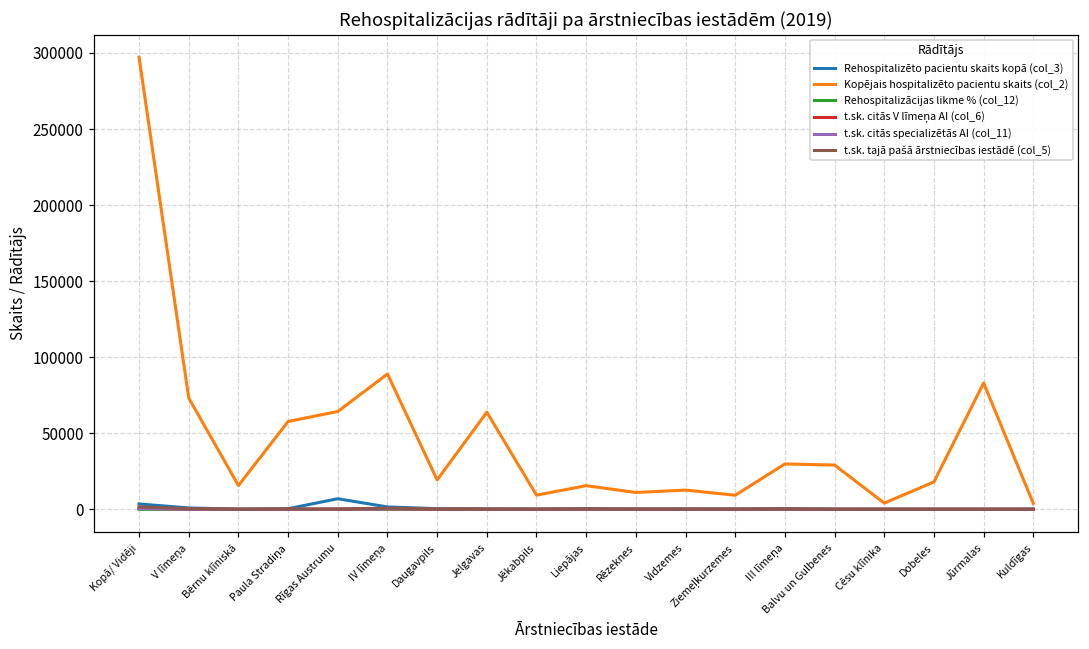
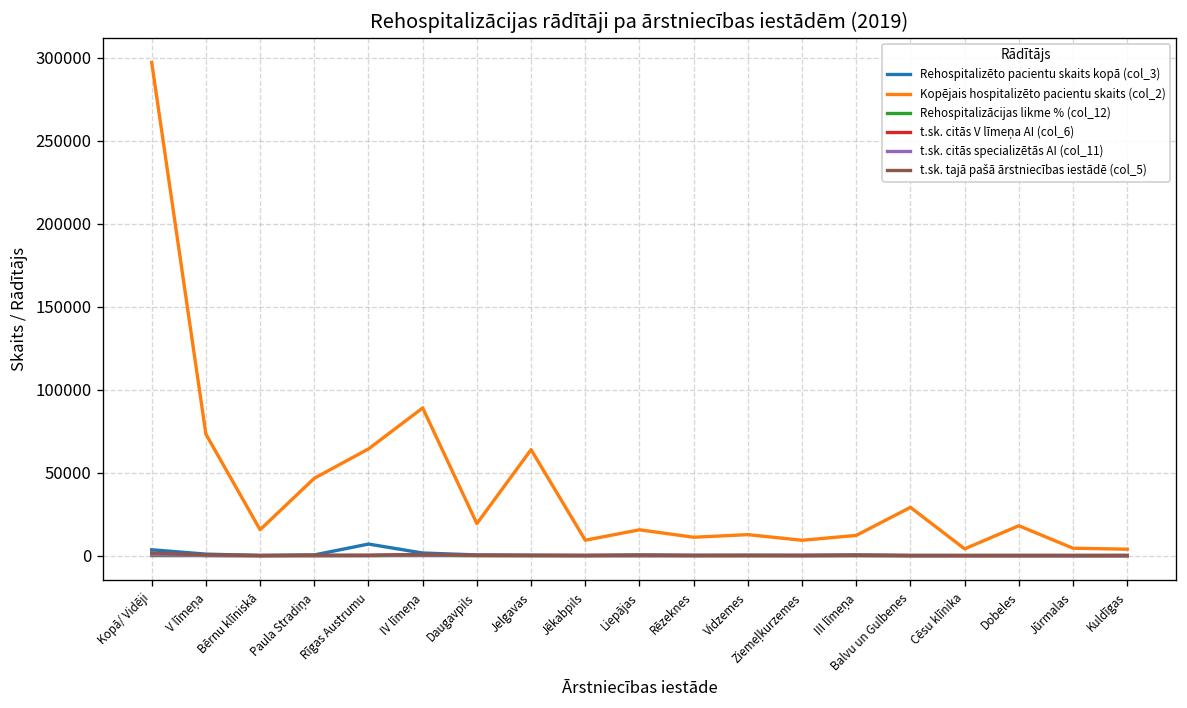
Kopējais hospitalizēto pacientu skaits (col_2), Paula Stradiņa: 58000 -> 47000
Kopējais hospitalizēto pacientu skaits (col_2), III līmeņa: 30000 -> 12000
Kopējais hospitalizēto pacientu skaits (col_2), Jūrmalas: 83000 -> 4000
